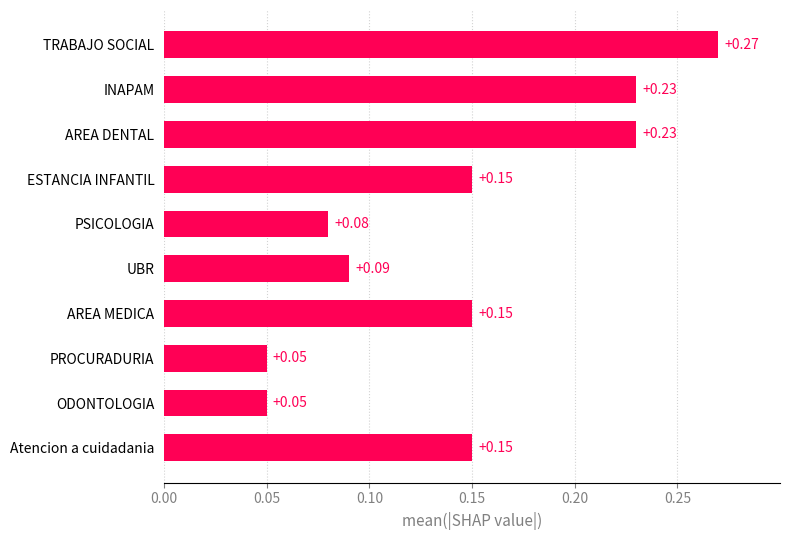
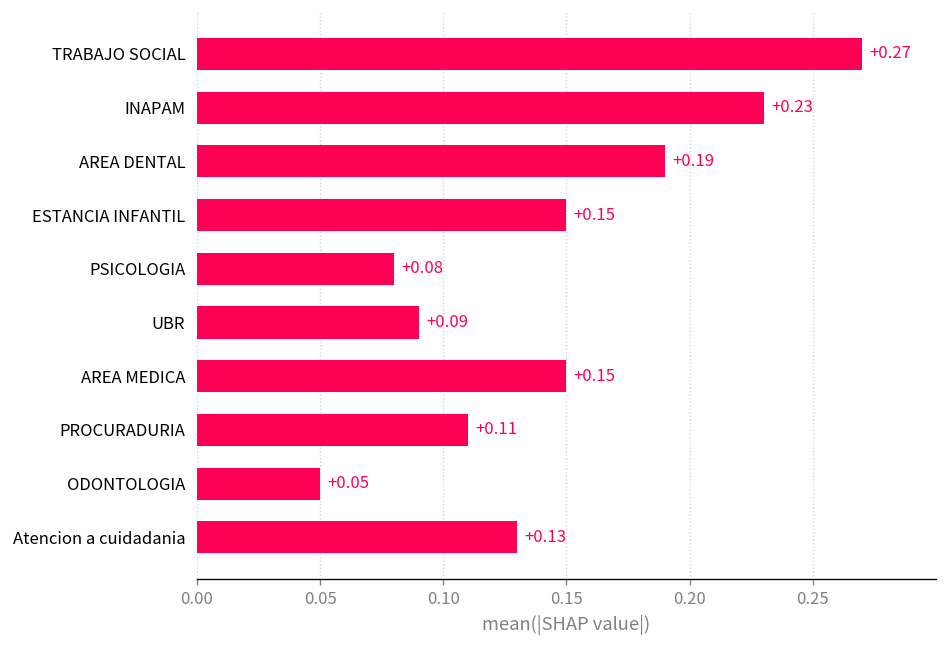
AREA DENTAL: +0.23 -> +0.19
PROCURADURIA: +0.05 -> +0.11
Atencion a cuidadania: +0.15 -> +0.13
